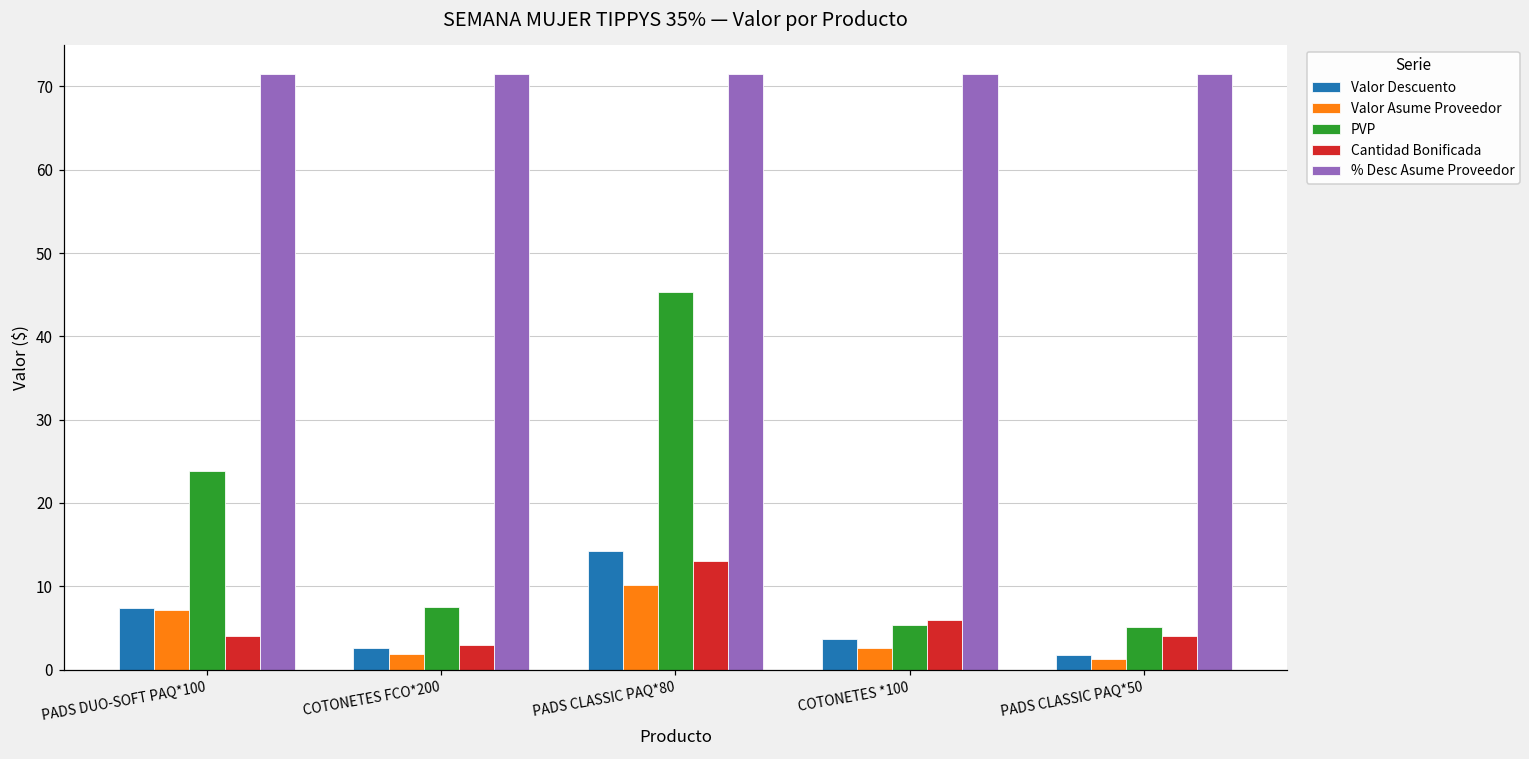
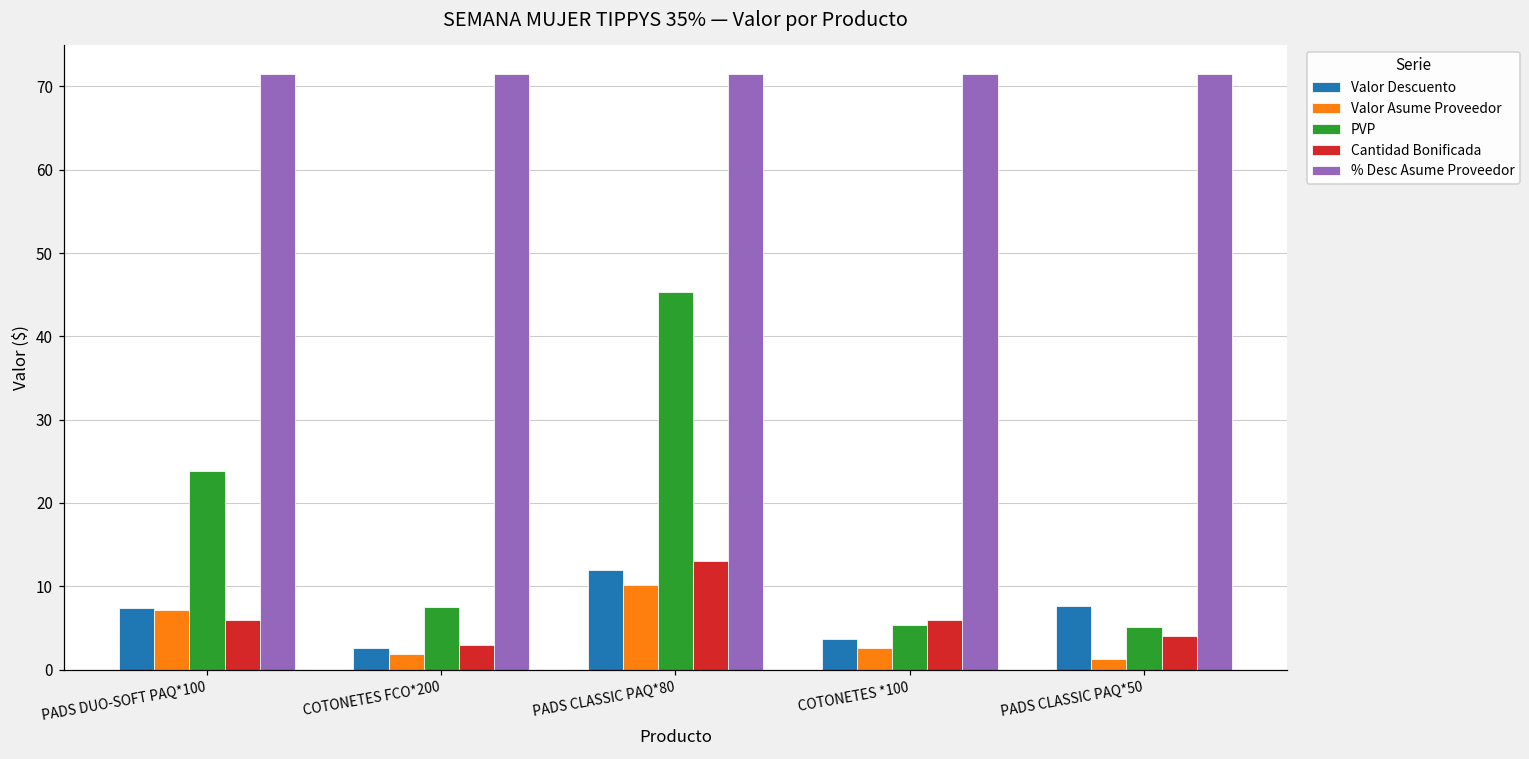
Cantidad Bonificada, PADS DUO-SOFT PAQ*100: 4 -> 6
Valor Descuento, PADS CLASSIC PAQ*80: 14 -> 12
Valor Descuento, PADS CLASSIC PAQ*50: 2 -> 8
